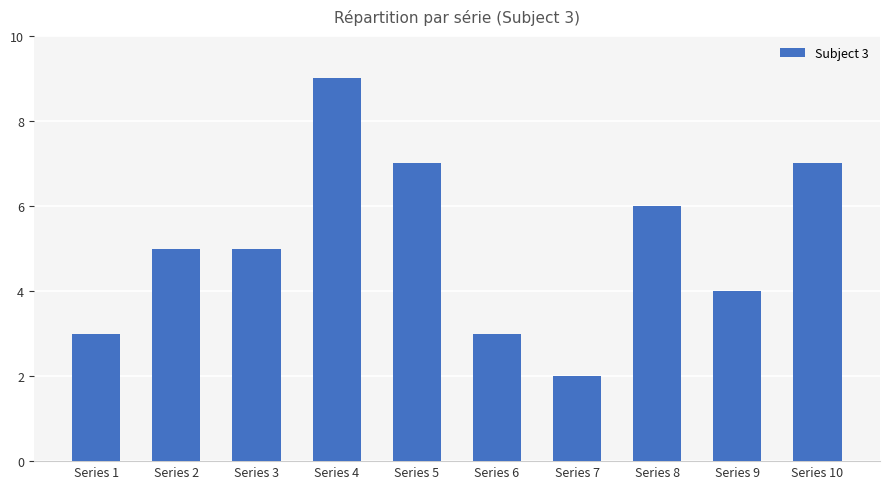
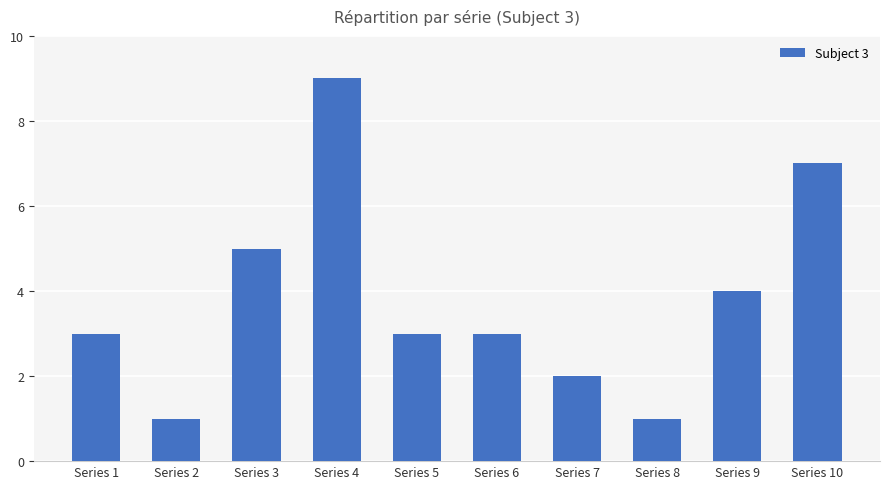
Series 2: 5 -> 1
Series 5: 7 -> 3
Series 8: 6 -> 1
